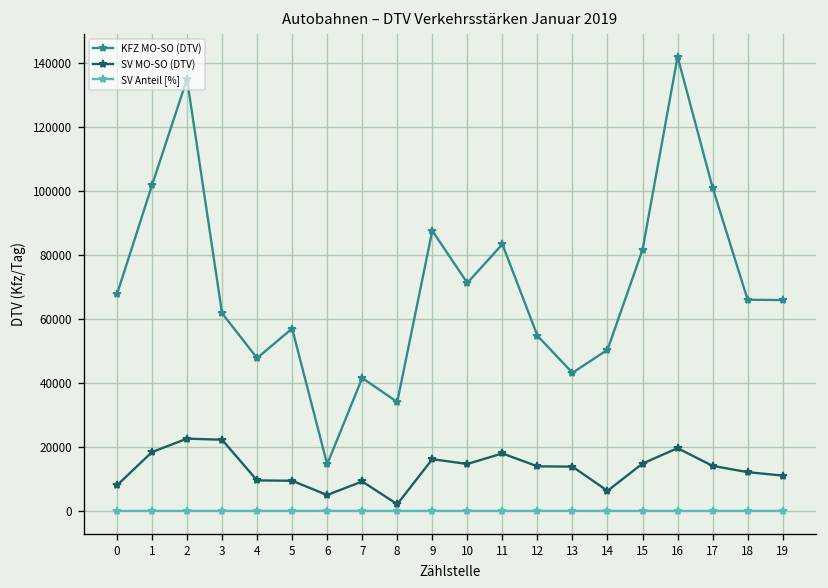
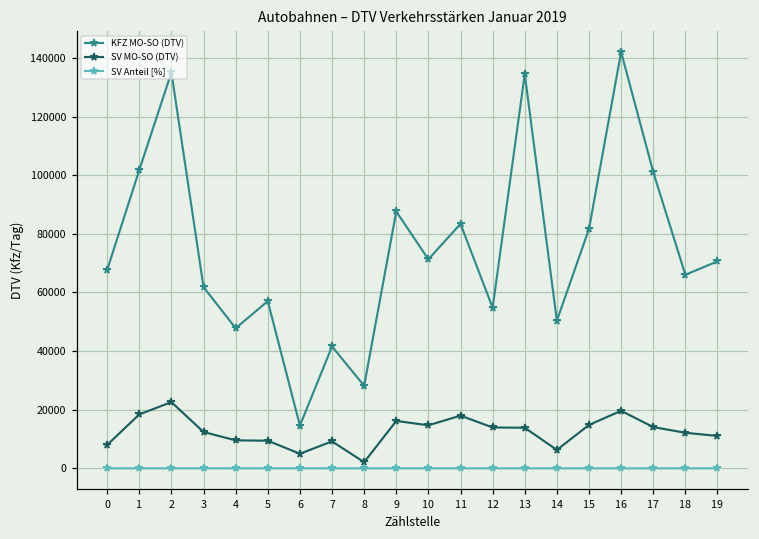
SV MO-SO (DTV), 3: 22000 -> 12000
KFZ MO-SO (DTV), 8: 34000 -> 28000
KFZ MO-SO (DTV), 13: 43000 -> 134000
KFZ MO-SO (DTV), 19: 66000 -> 71000
